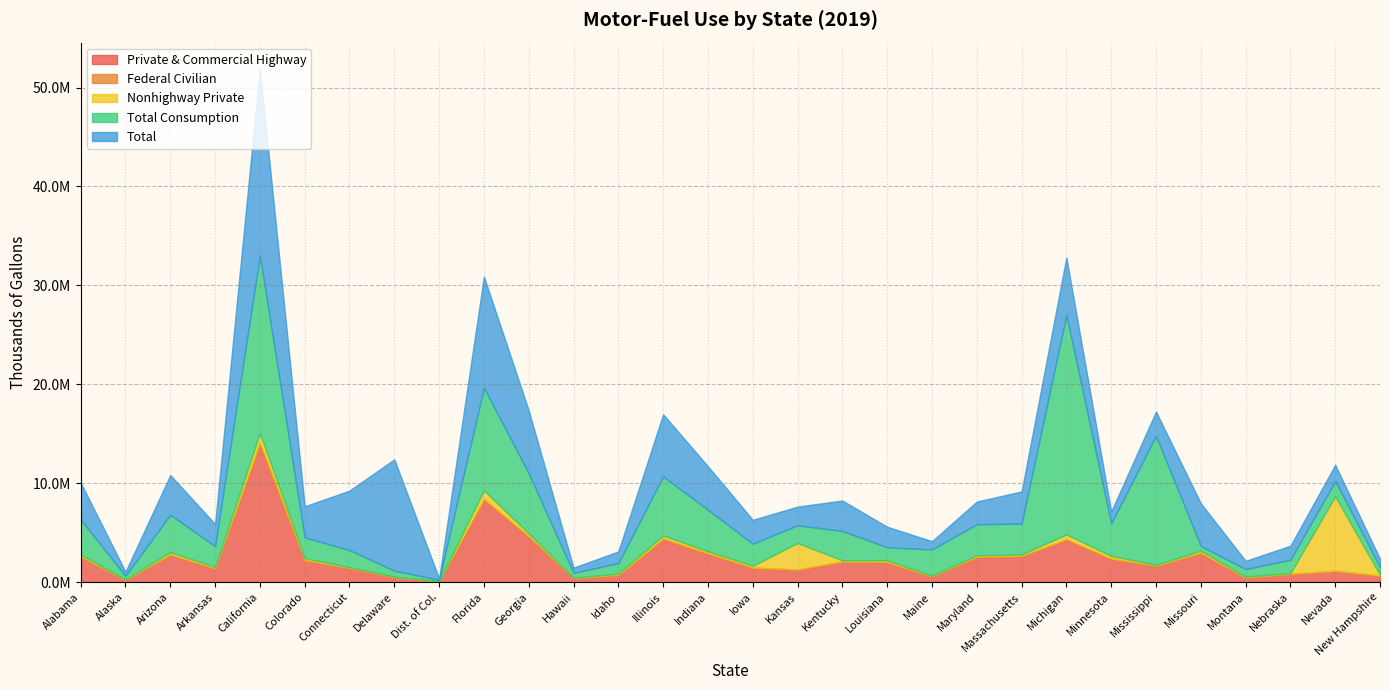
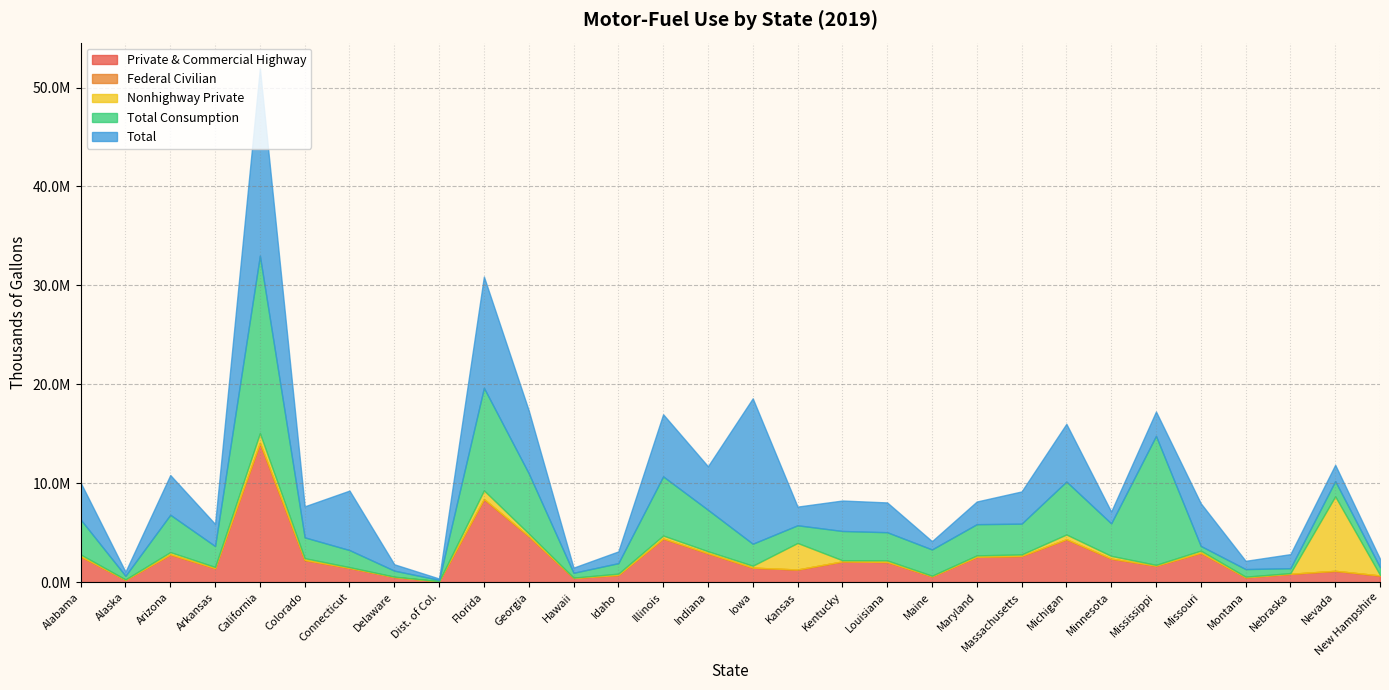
Total, Delaware: 11000000 -> 1000000
Total, Iowa: 2000000 -> 15000000
Total Consumption, Louisiana: 1000000 -> 3000000
Total, Louisiana: 2000000 -> 3000000
Total Consumption, Michigan: 22000000 -> 5000000
Total Consumption, Nebraska: 1000000 -> 0
